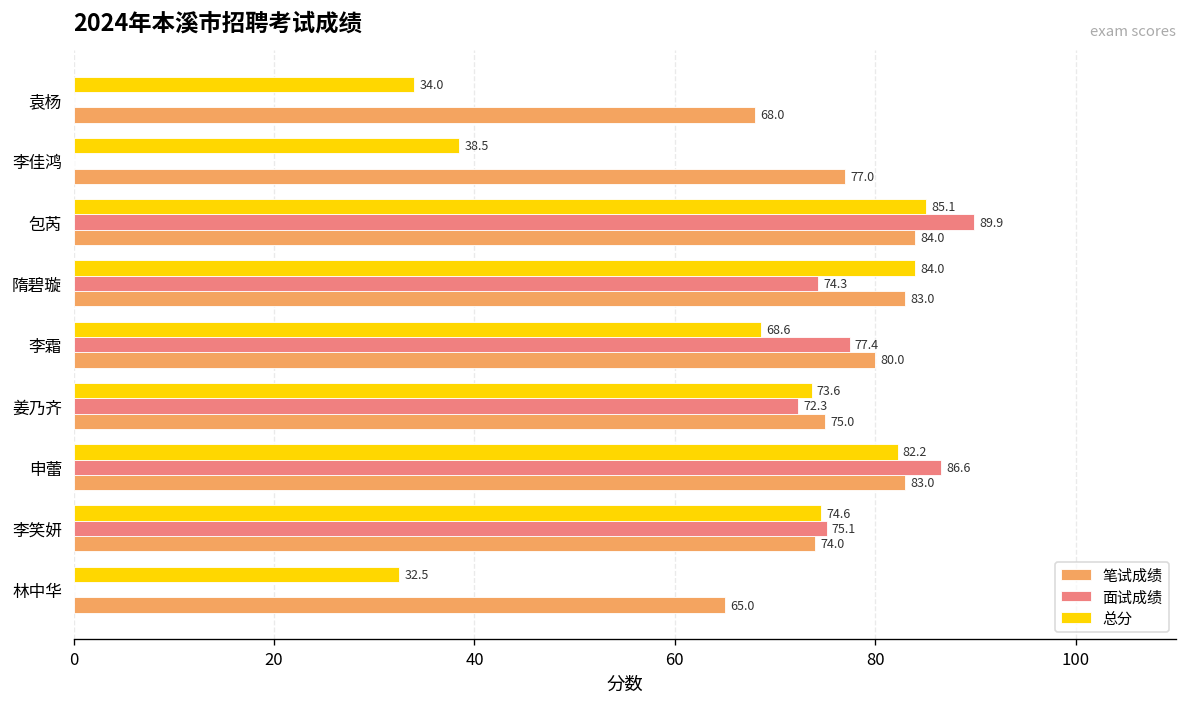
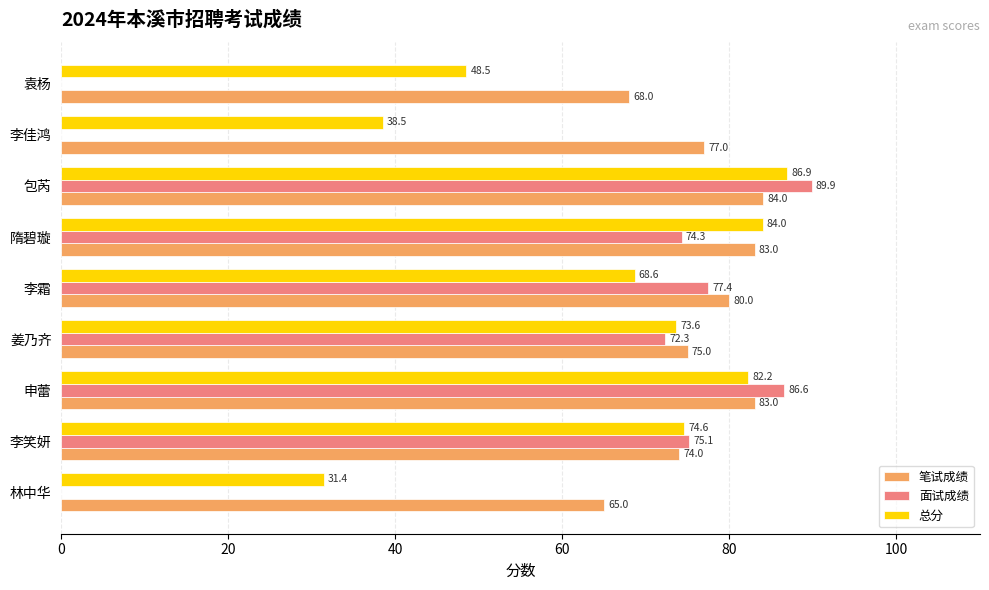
总分, 袁杨: 34.0 -> 48.5
总分, 包芮: 85.1 -> 86.9
总分, 林中华: 32.5 -> 31.4
